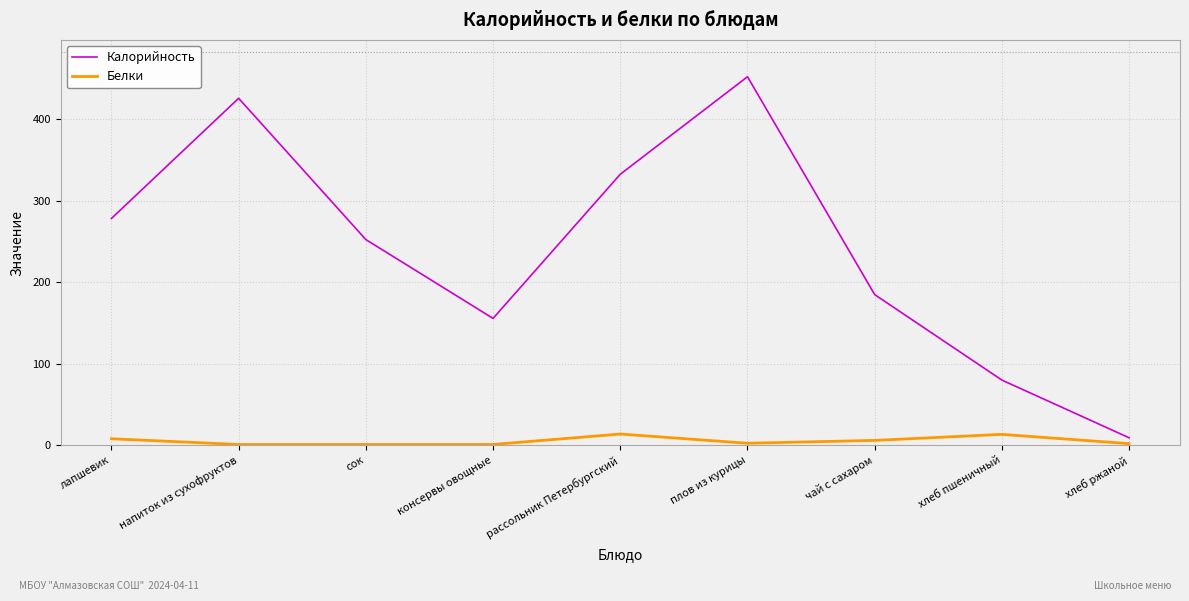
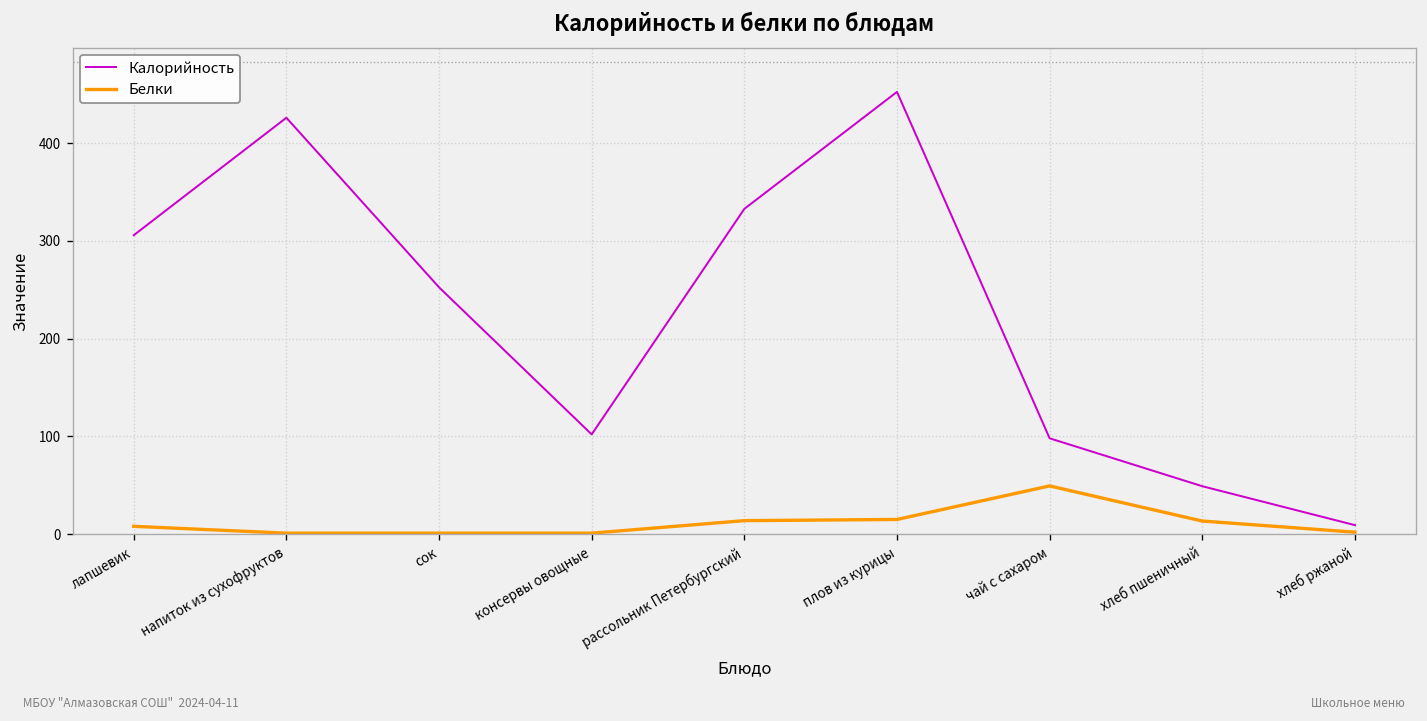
Калорийность, лапшевик: 280 -> 310
Калорийность, консервы овощные: 160 -> 100
Белки, плов из курицы: 0 -> 20
Калорийность, чай с сахаром: 180 -> 100
Белки, чай с сахаром: 10 -> 50
Калорийность, хлеб пшеничный: 80 -> 50
